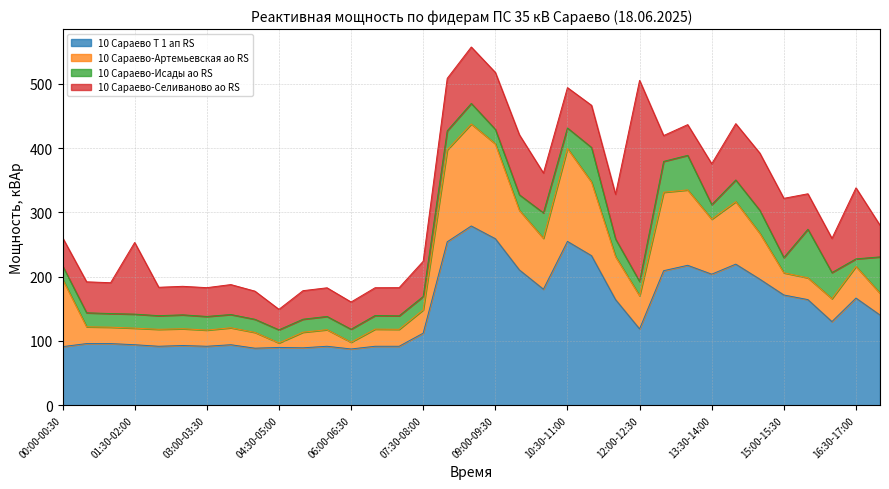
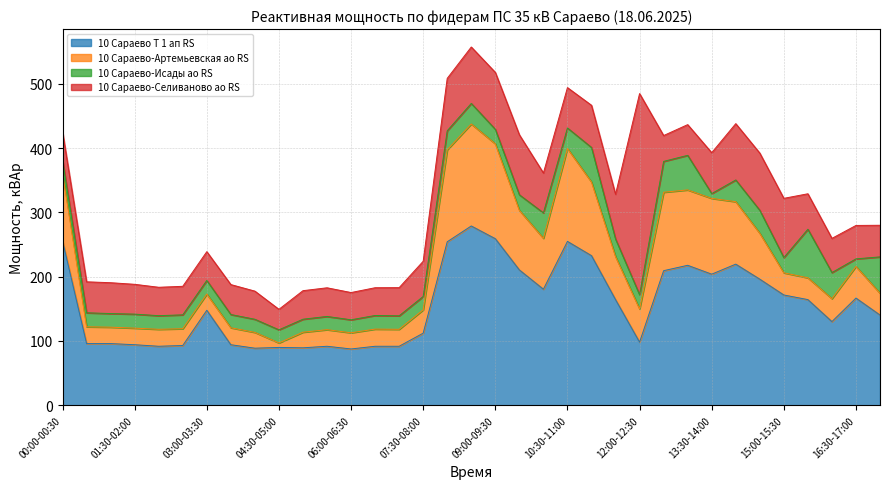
10 Сараево Т 1 ап RS, 00:00-00:30: 90 -> 260
10 Сараево-Селиваново ао RS, 01:30-02:00: 110 -> 50
10 Сараево Т 1 ап RS, 03:00-03:30: 90 -> 150
10 Сараево-Артемьевская ао RS, 06:00-06:30: 10 -> 30
10 Сараево Т 1 ап RS, 12:00-12:30: 120 -> 100
10 Сараево-Артемьевская ао RS, 13:30-14:00: 90 -> 120
10 Сараево-Исады ао RS, 13:30-14:00: 20 -> 10
10 Сараево-Селиваново ао RS, 16:30-17:00: 110 -> 50
